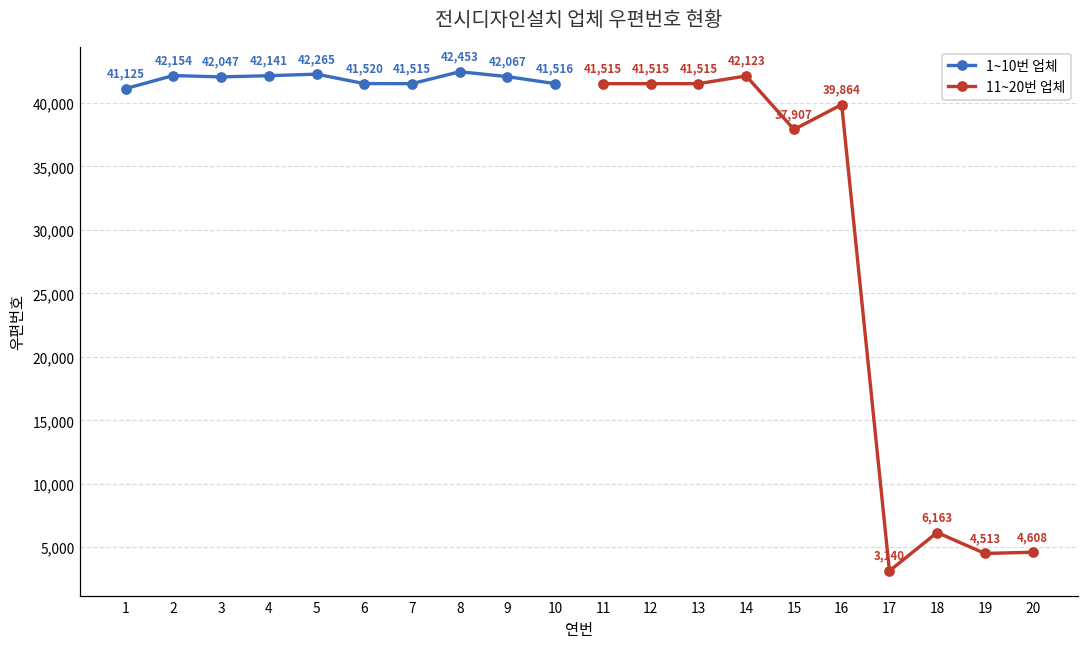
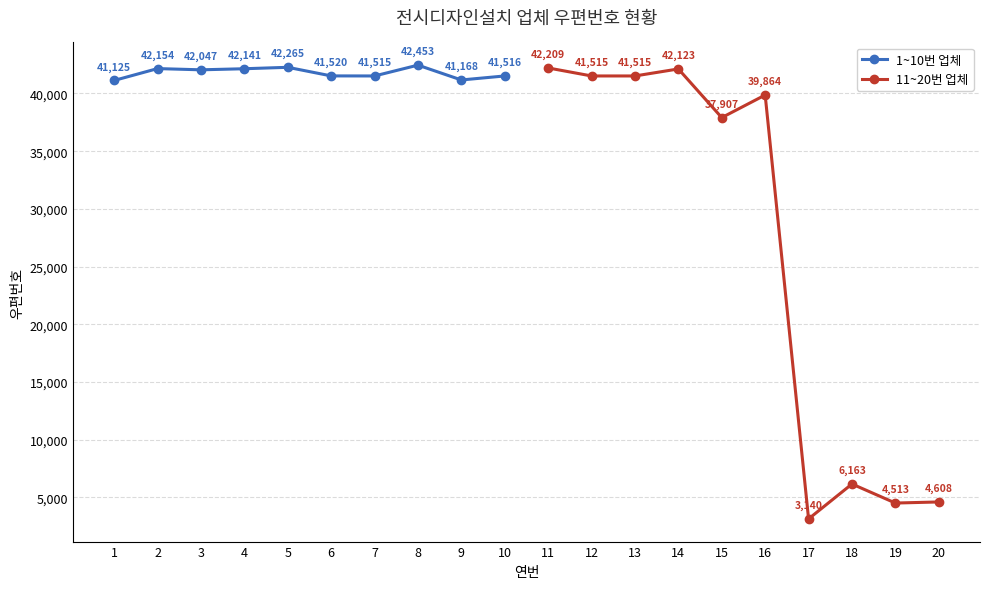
1~10번 업체, 9: 42,067 -> 41,168
11~20번 업체, 11: 41,515 -> 42,209
